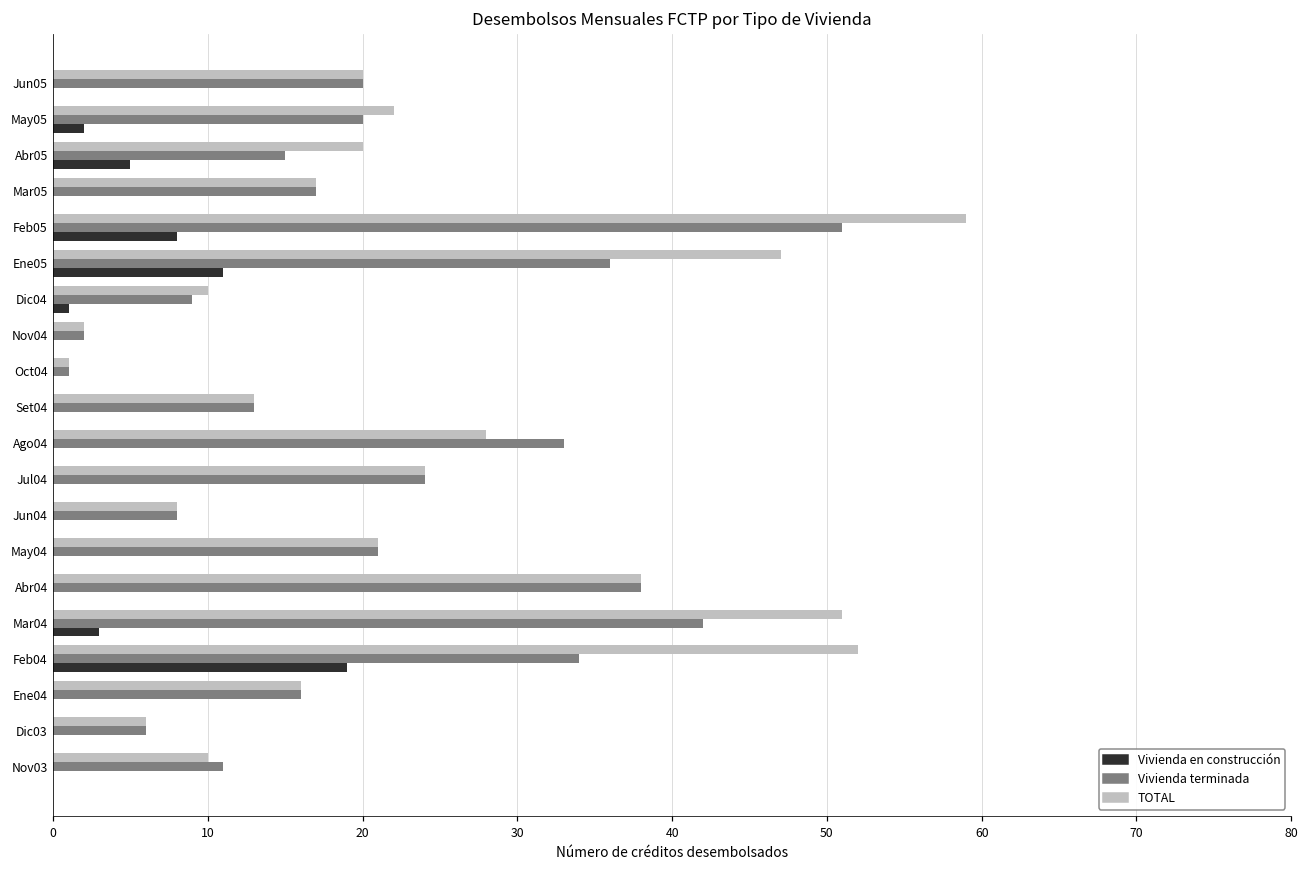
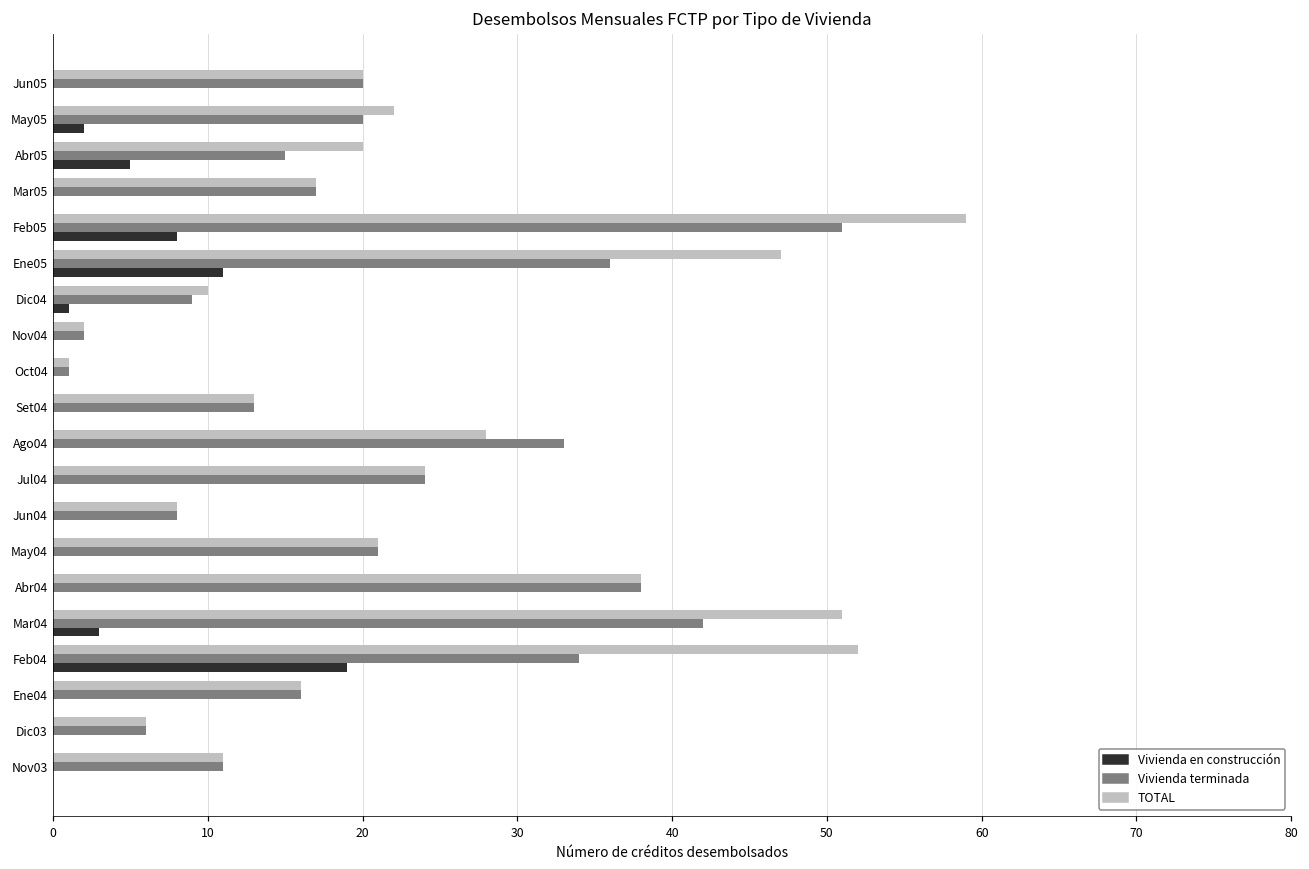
TOTAL, Nov03: 10 -> 11
